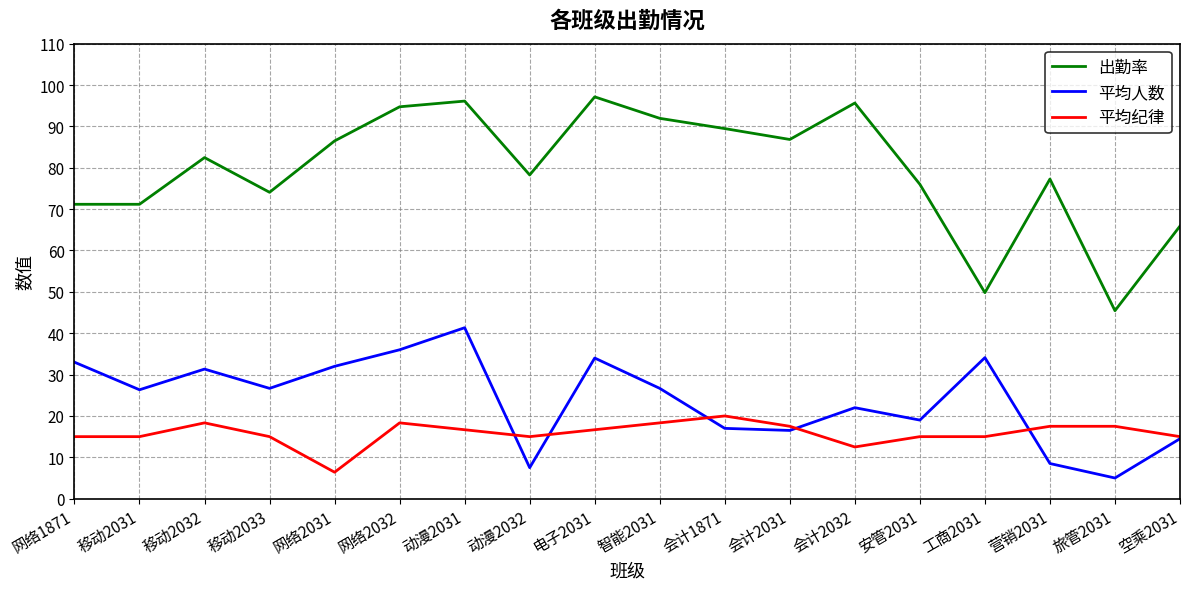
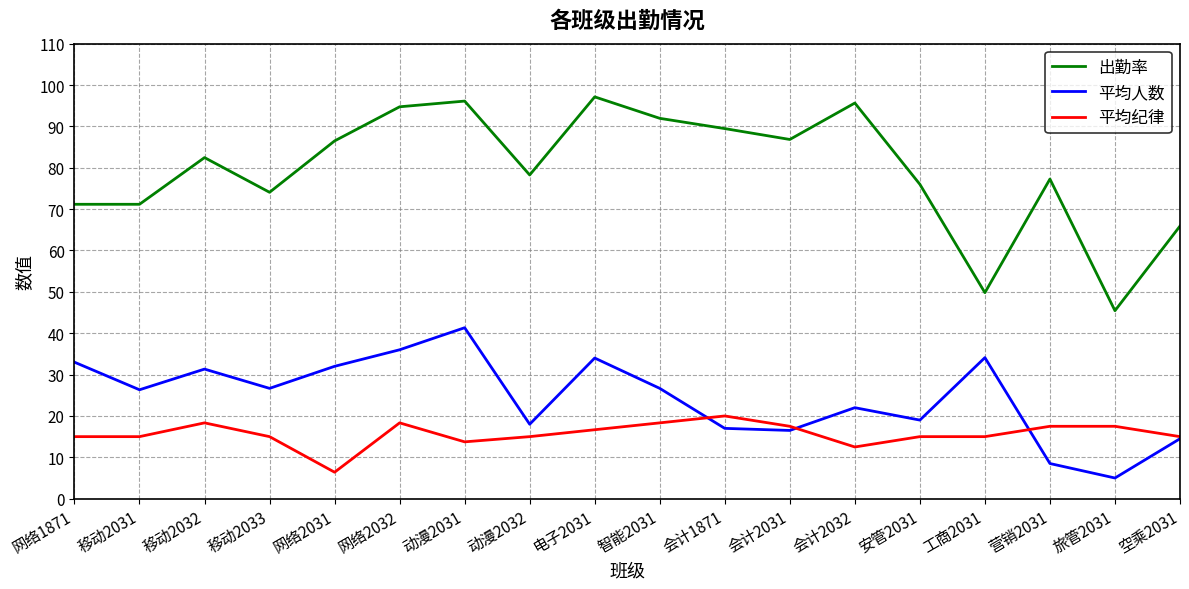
平均纪律, 动漫2031: 17 -> 14
平均人数, 动漫2032: 8 -> 18
